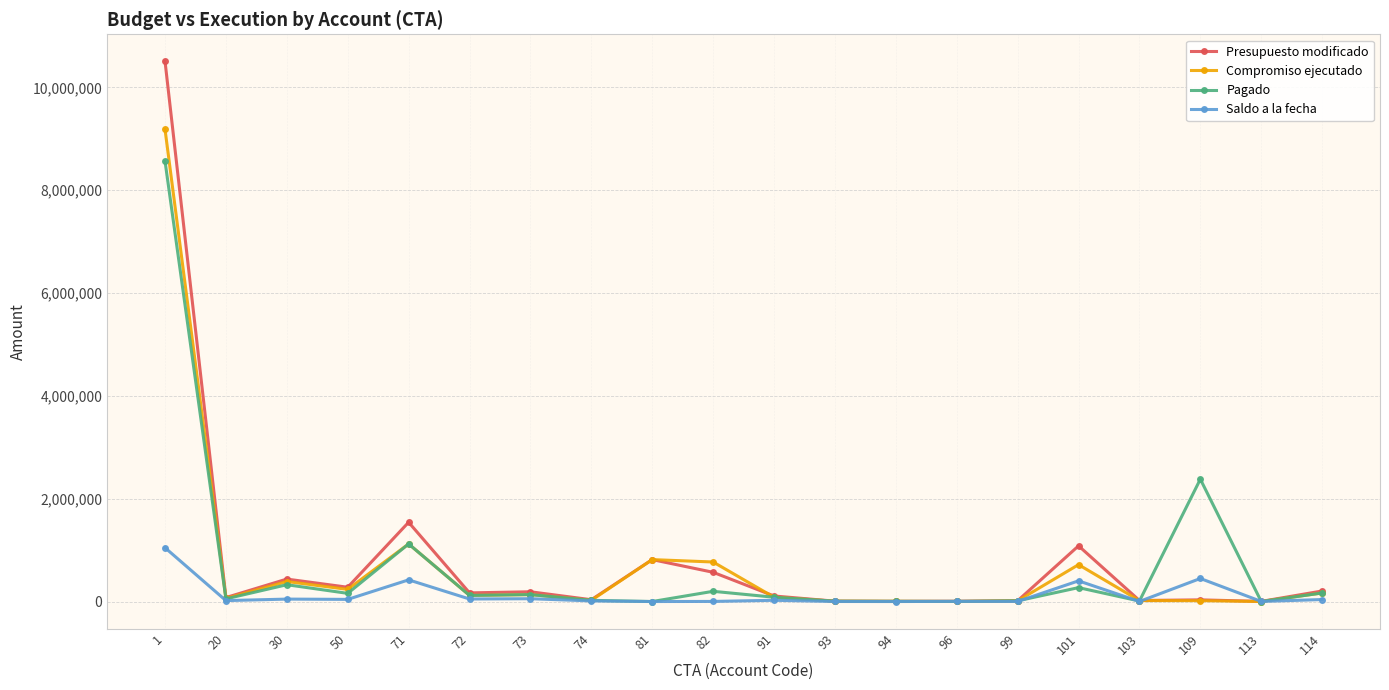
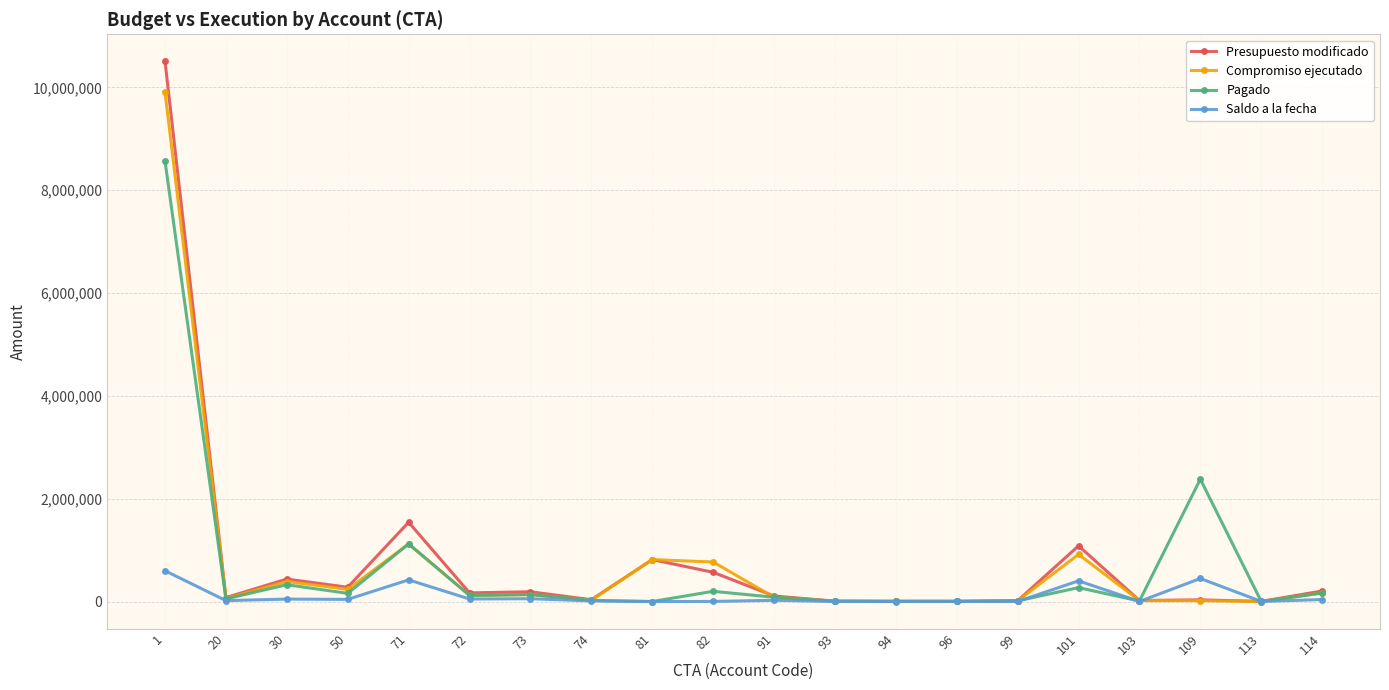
Compromiso ejecutado, 1: 9,200,000 -> 9,900,000
Saldo a la fecha, 1: 1,000,000 -> 600,000
Compromiso ejecutado, 101: 700,000 -> 900,000
